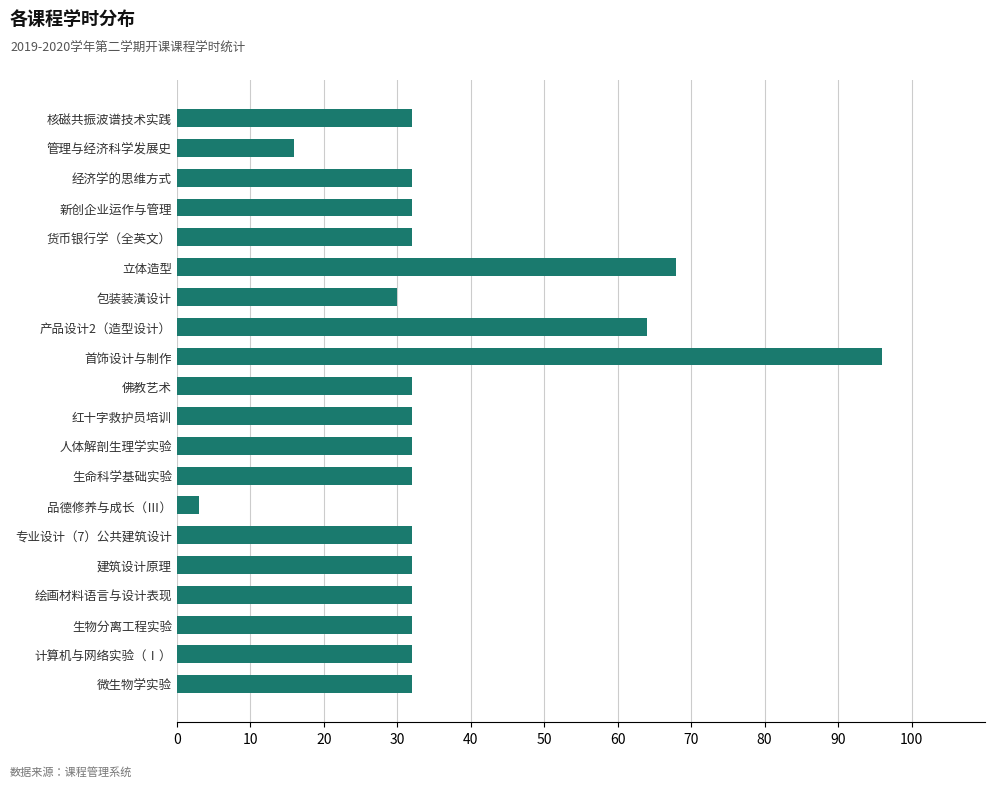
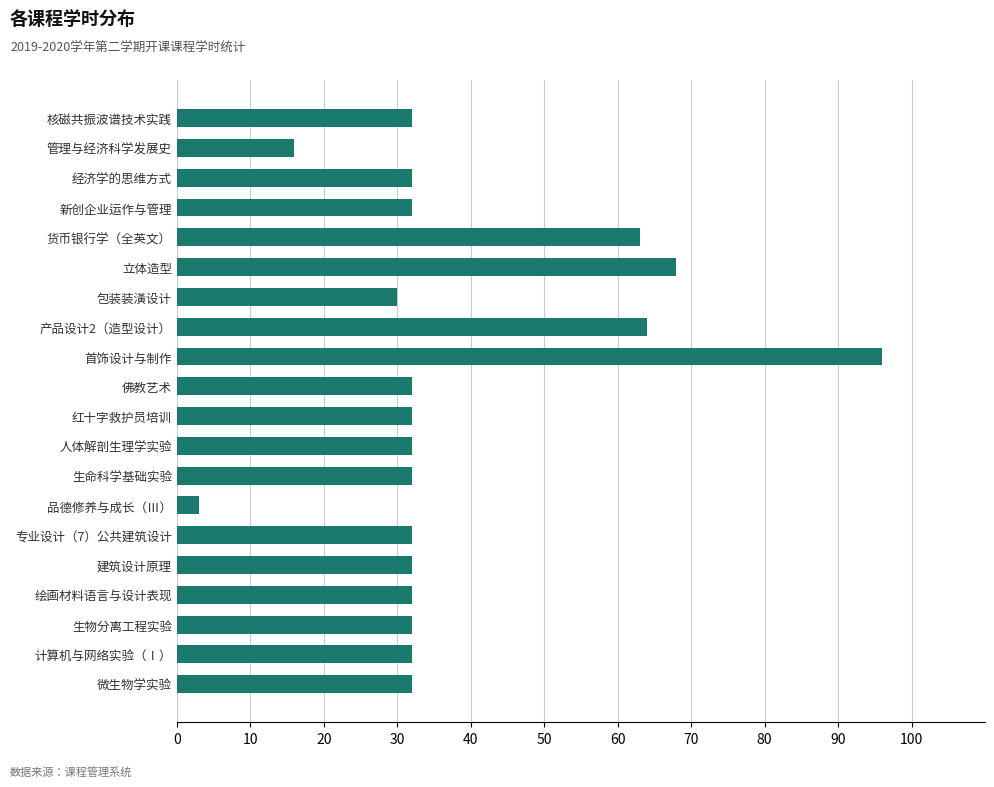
货币银行学（全英文）: 32 -> 63
